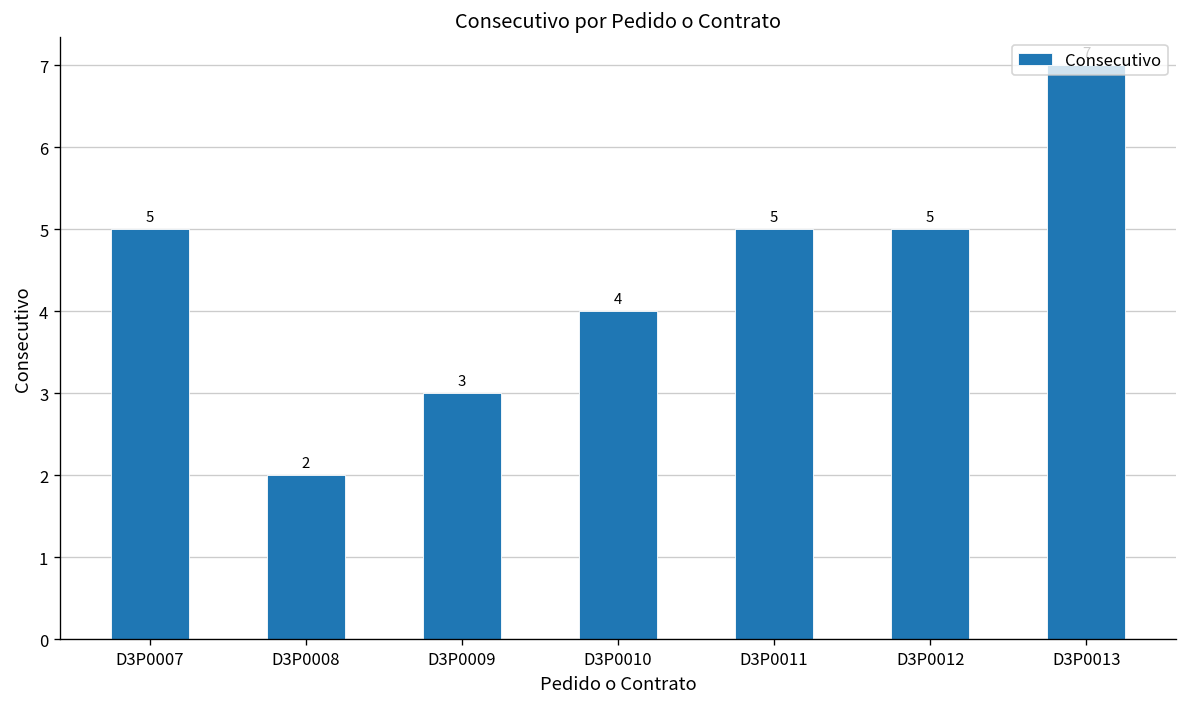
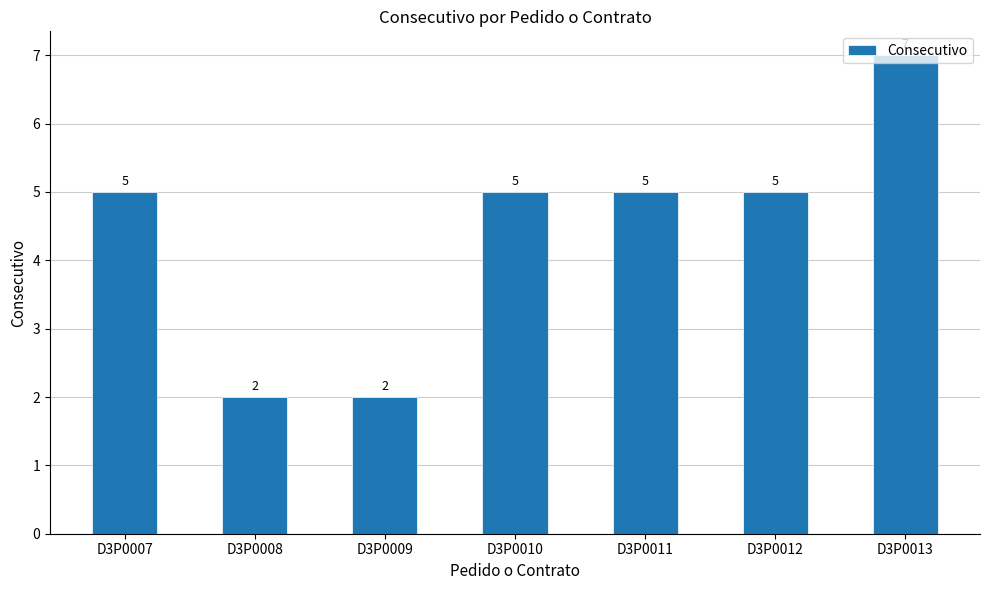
D3P0009: 3 -> 2
D3P0010: 4 -> 5
